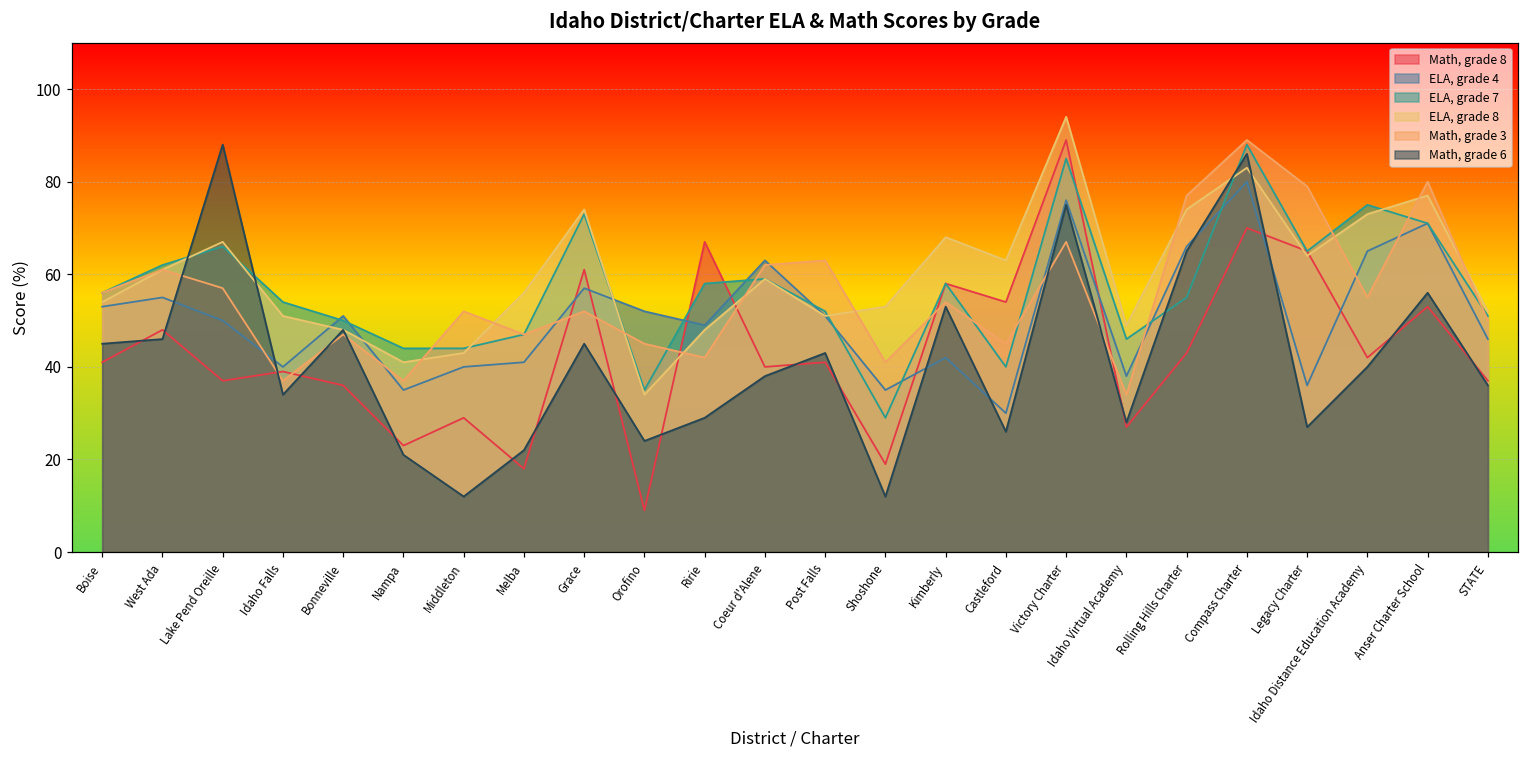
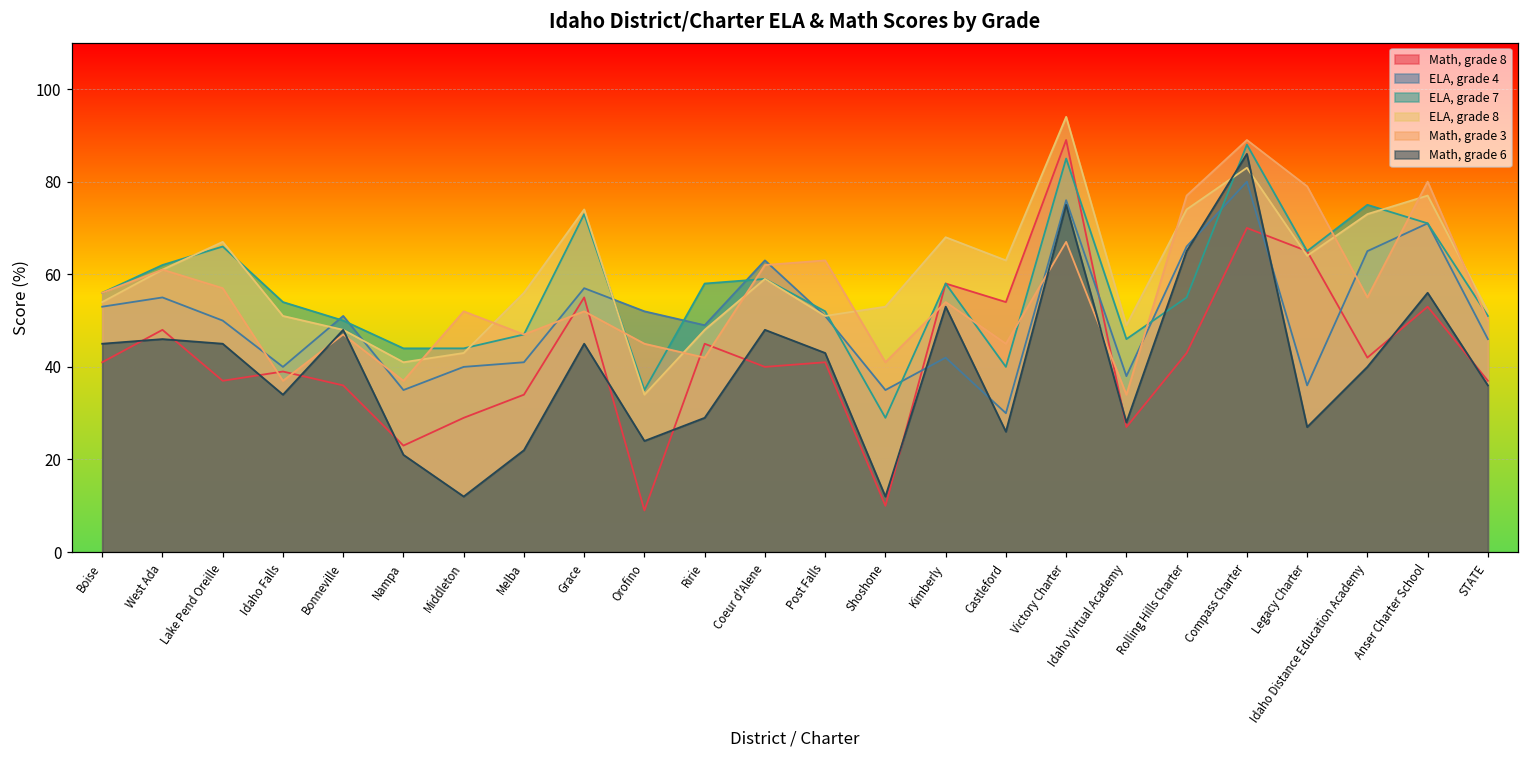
Math, grade 6, Lake Pend Oreille: 88 -> 45
Math, grade 8, Melba: 18 -> 34
Math, grade 8, Grace: 61 -> 55
Math, grade 8, Ririe: 67 -> 45
Math, grade 6, Coeur d'Alene: 38 -> 48
Math, grade 8, Shoshone: 19 -> 10
